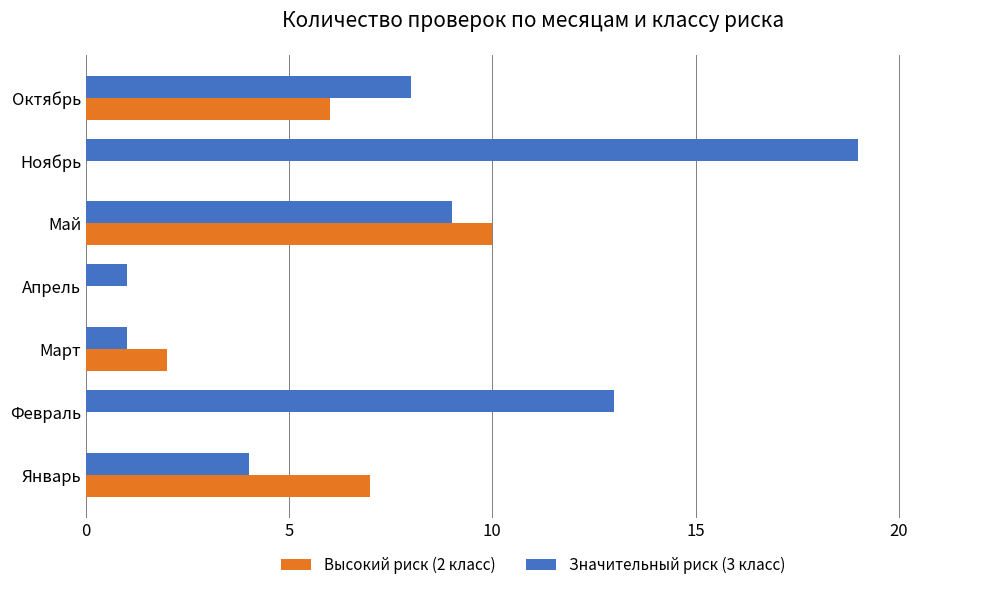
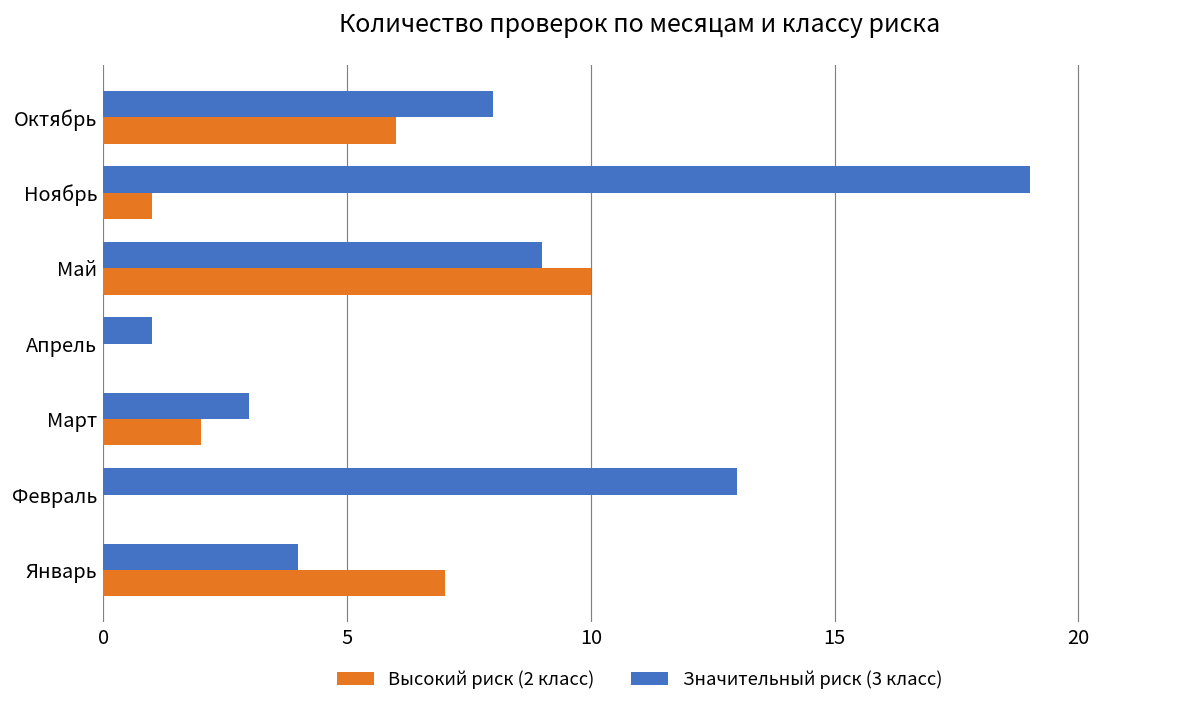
Высокий риск (2 класс), Ноябрь: 0 -> 1
Значительный риск (3 класс), Март: 1 -> 3
